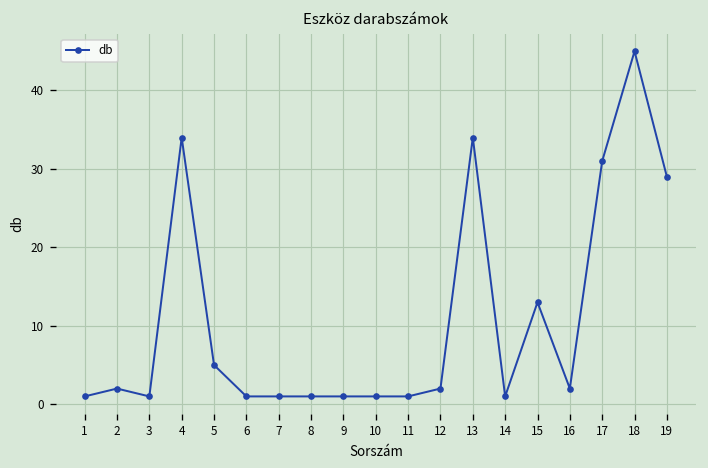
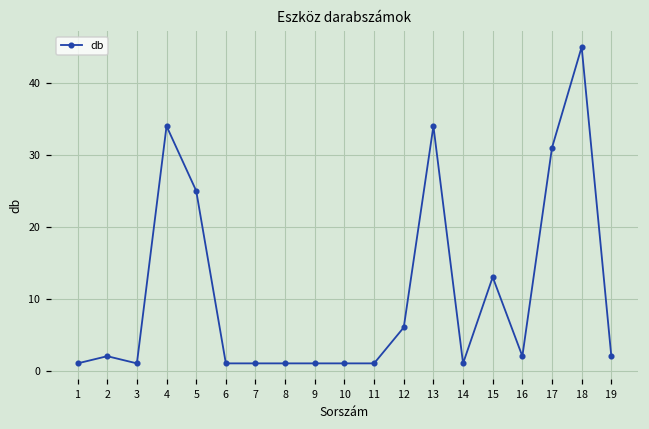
5: 5 -> 25
12: 2 -> 6
19: 29 -> 2
